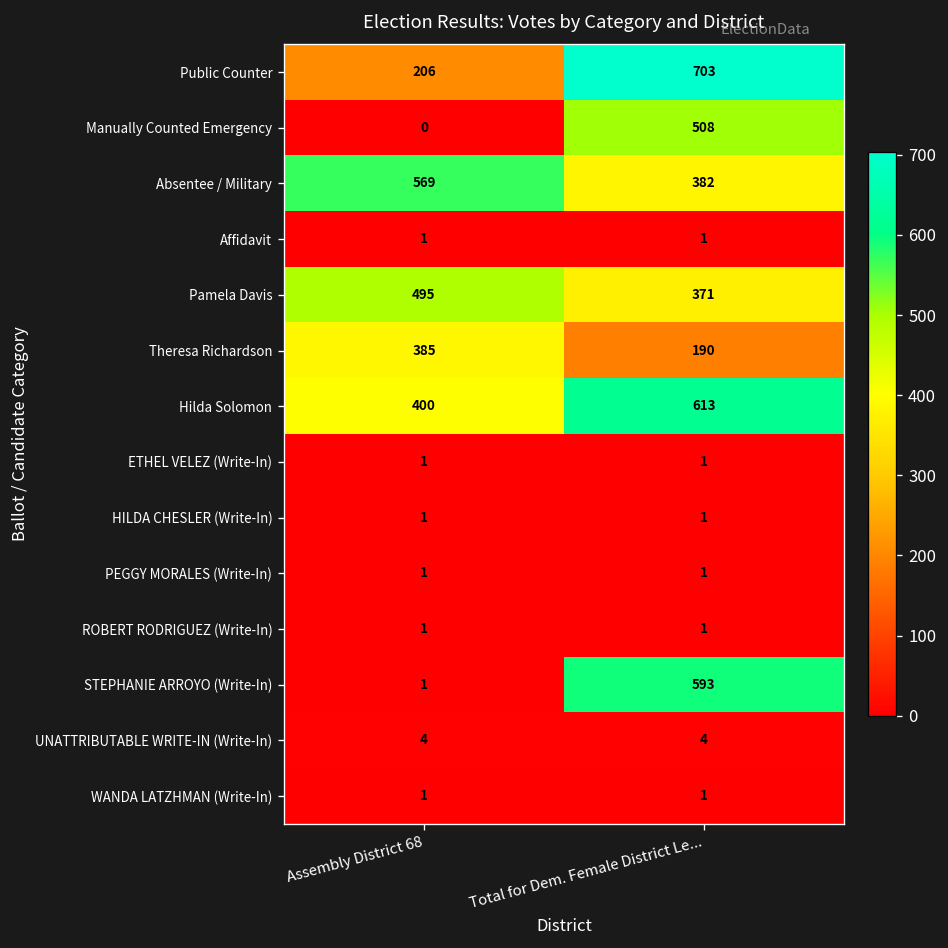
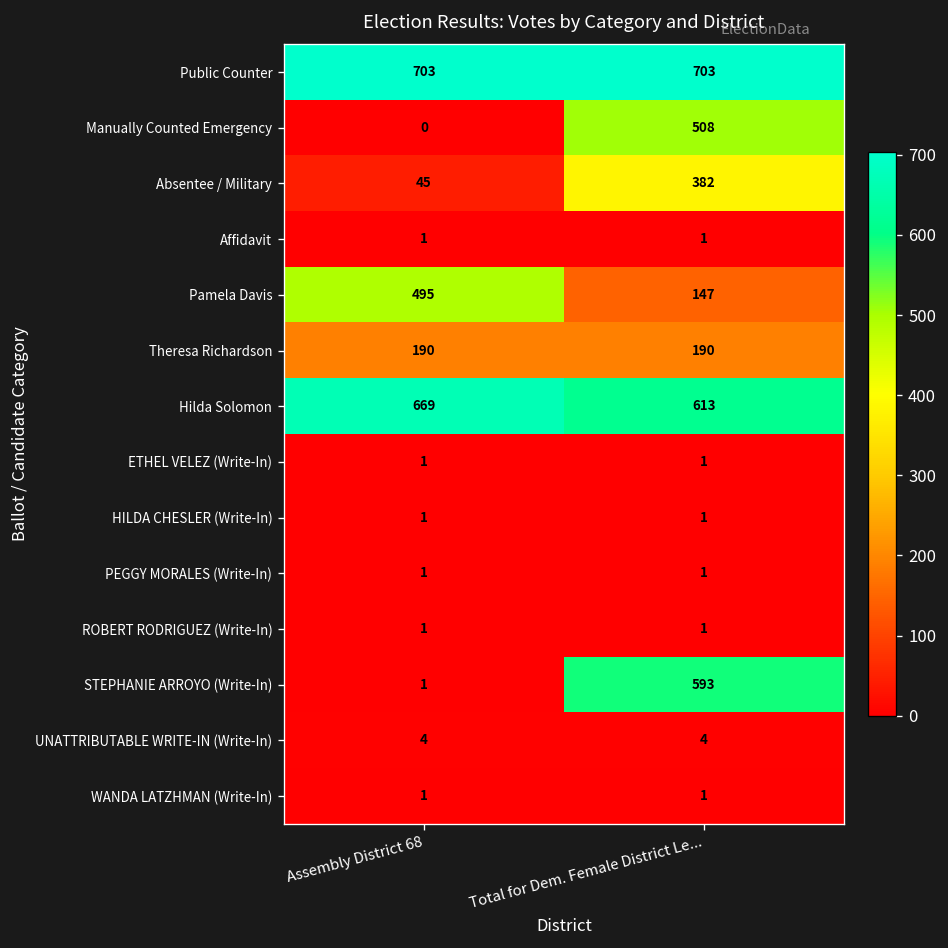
Public Counter, Assembly District 68: 206 -> 703
Absentee / Military, Assembly District 68: 569 -> 45
Pamela Davis, Total for Dem. Female District Le...: 371 -> 147
Theresa Richardson, Assembly District 68: 385 -> 190
Hilda Solomon, Assembly District 68: 400 -> 669
